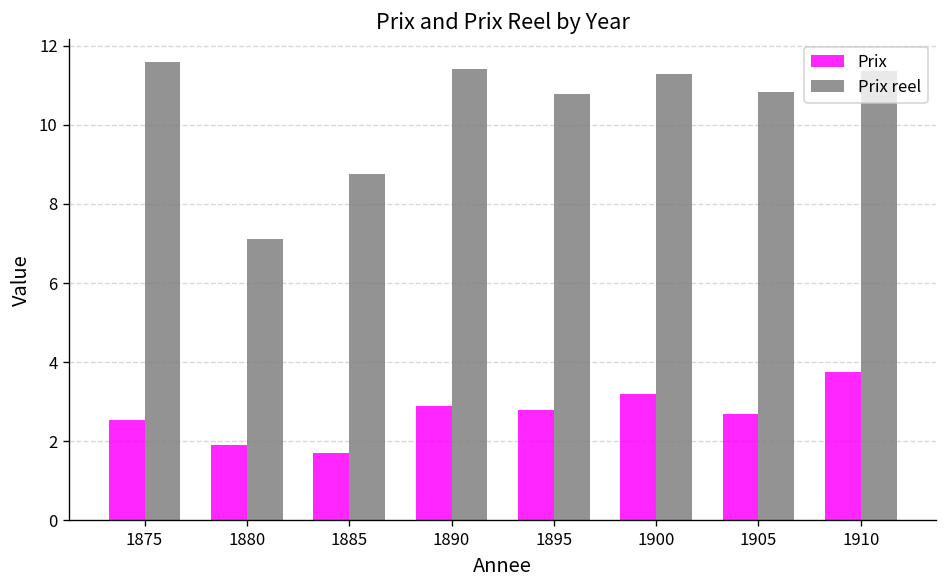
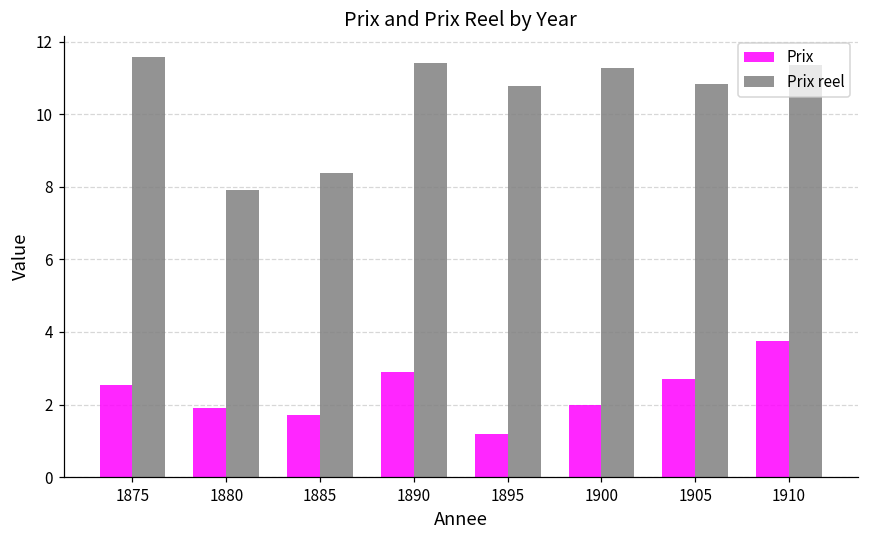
Prix reel, 1880: 7.1 -> 7.9
Prix reel, 1885: 8.8 -> 8.4
Prix, 1895: 2.8 -> 1.2
Prix, 1900: 3.2 -> 2.0
